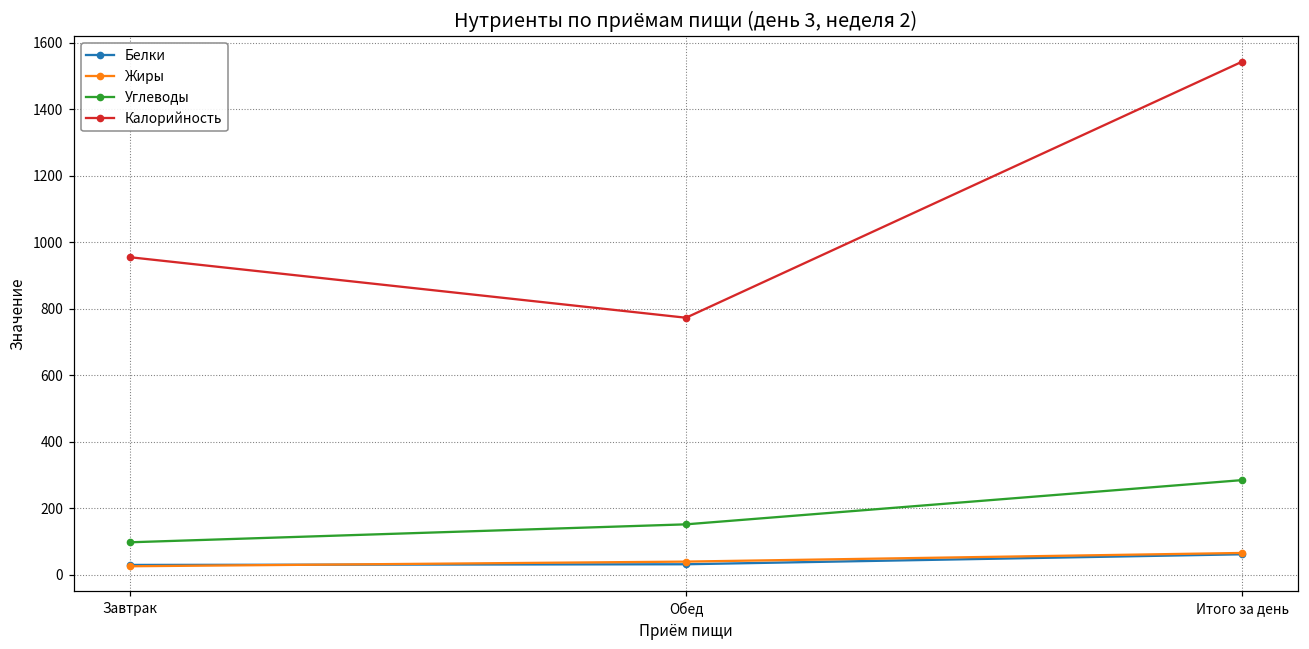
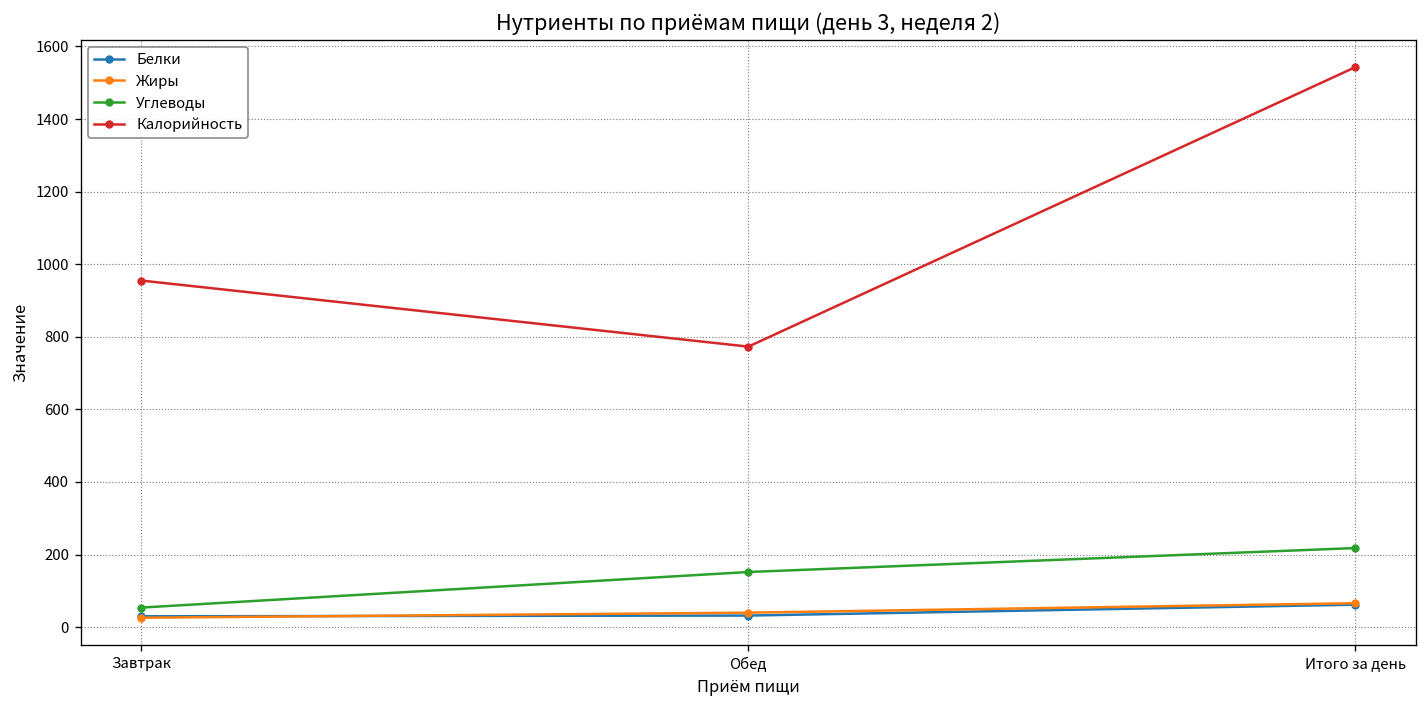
Углеводы, Завтрак: 100 -> 50
Углеводы, Итого за день: 290 -> 220
